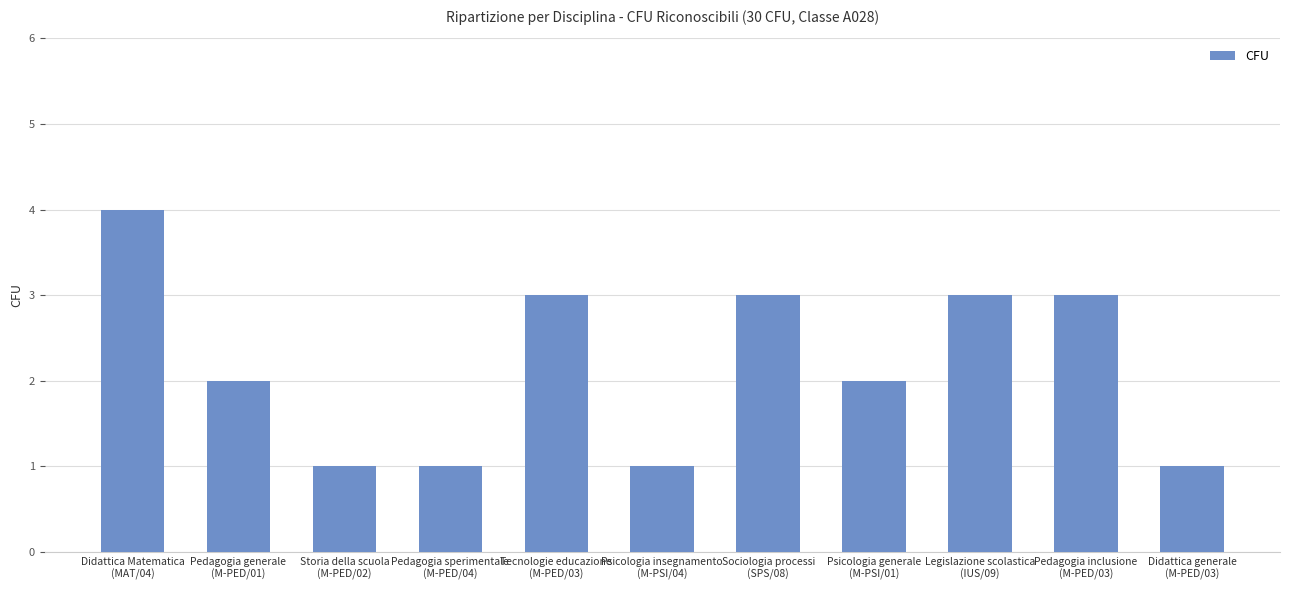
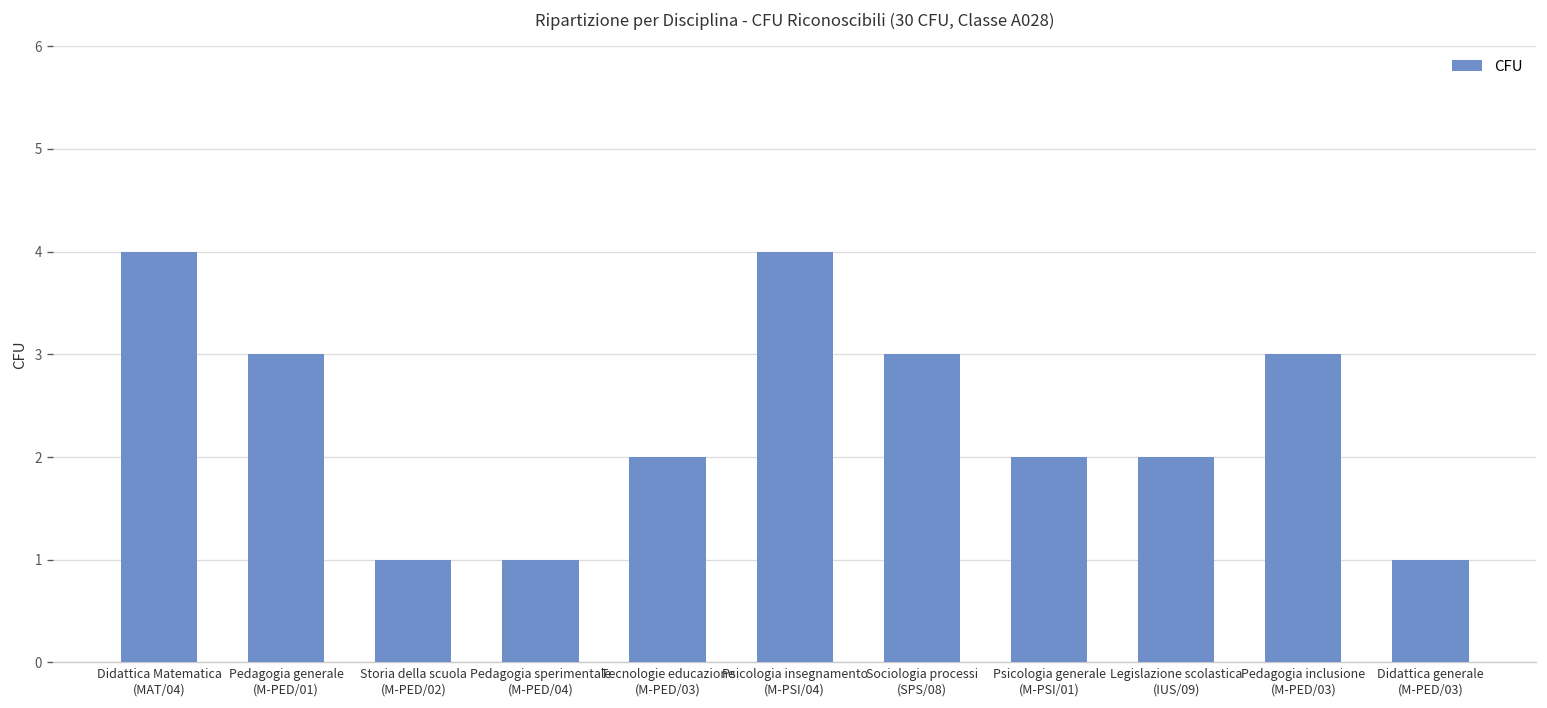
Pedagogia generale (M-PED/01): 2 -> 3
Tecnologie educazione (M-PED/03): 3 -> 2
Psicologia insegnamento (M-PSI/04): 1 -> 4
Legislazione scolastica (IUS/09): 3 -> 2
